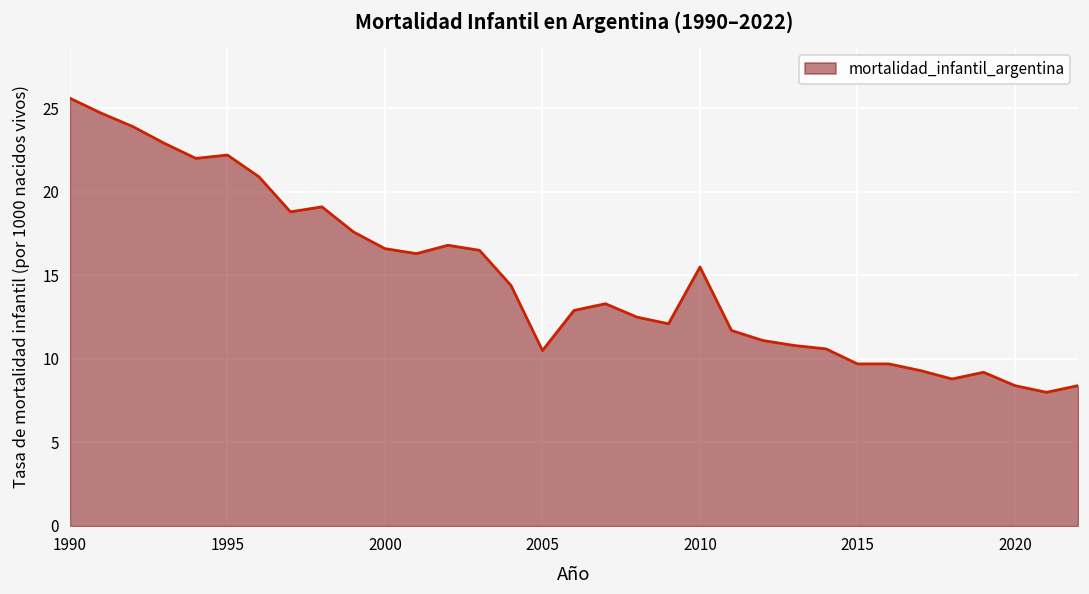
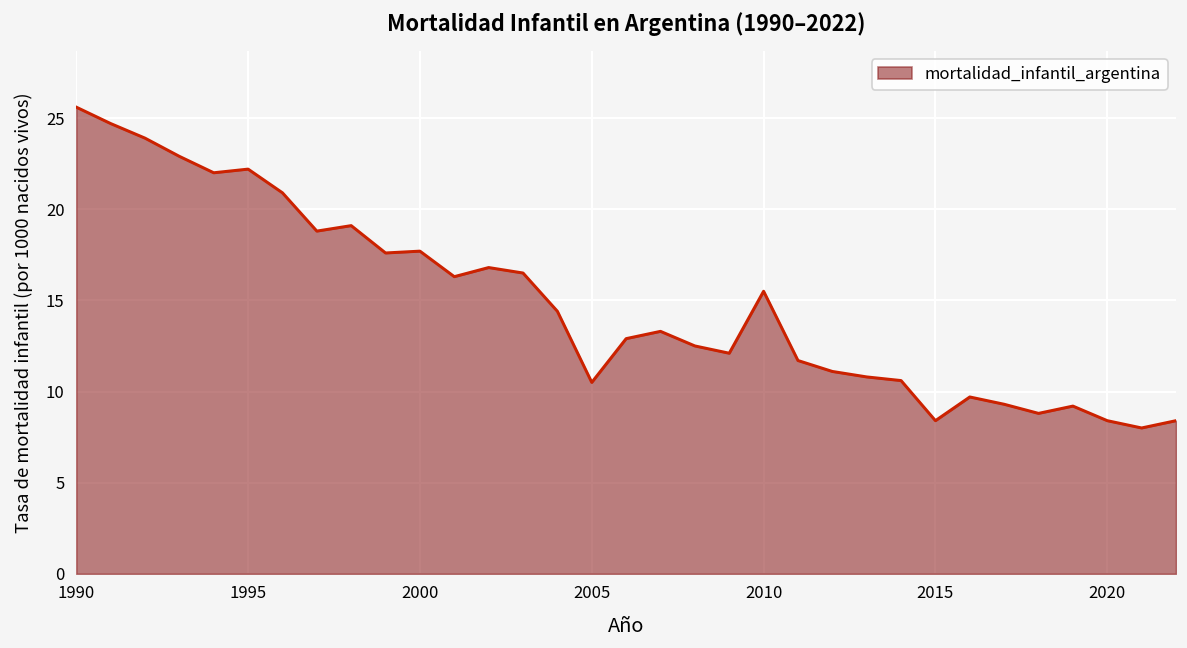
2000: 16.6 -> 17.7
2015: 9.7 -> 8.4
